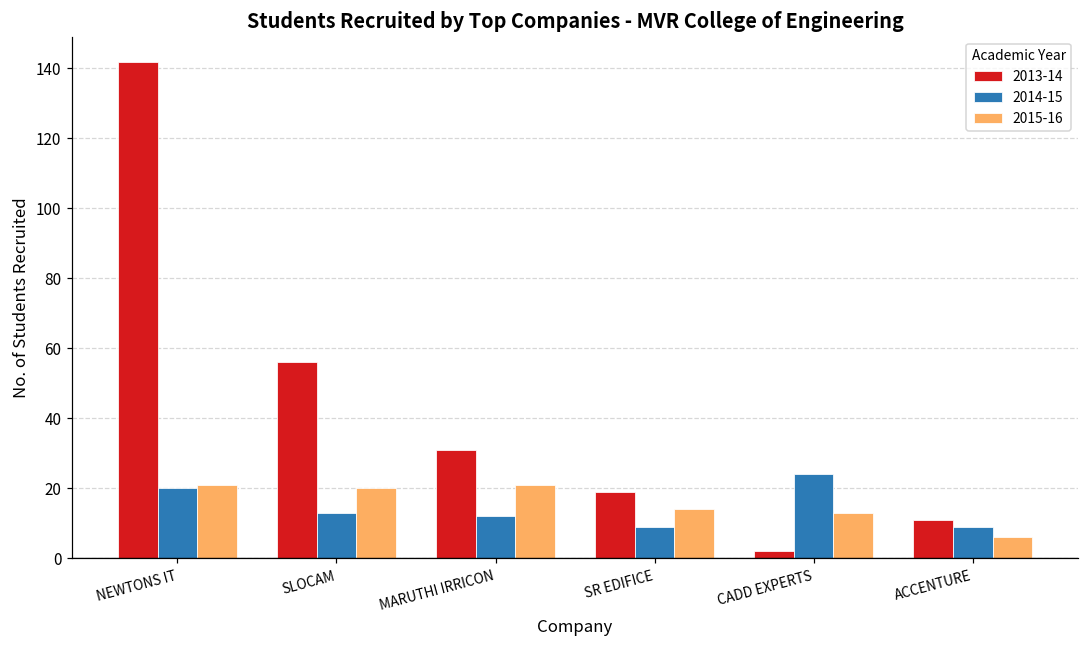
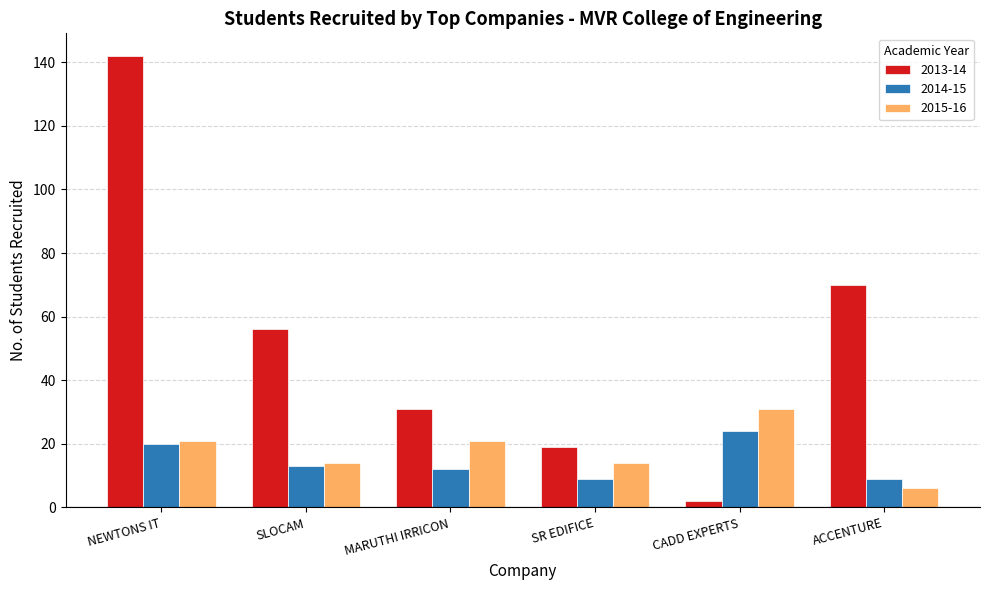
2015-16, SLOCAM: 20 -> 14
2015-16, CADD EXPERTS: 13 -> 31
2013-14, ACCENTURE: 11 -> 70
